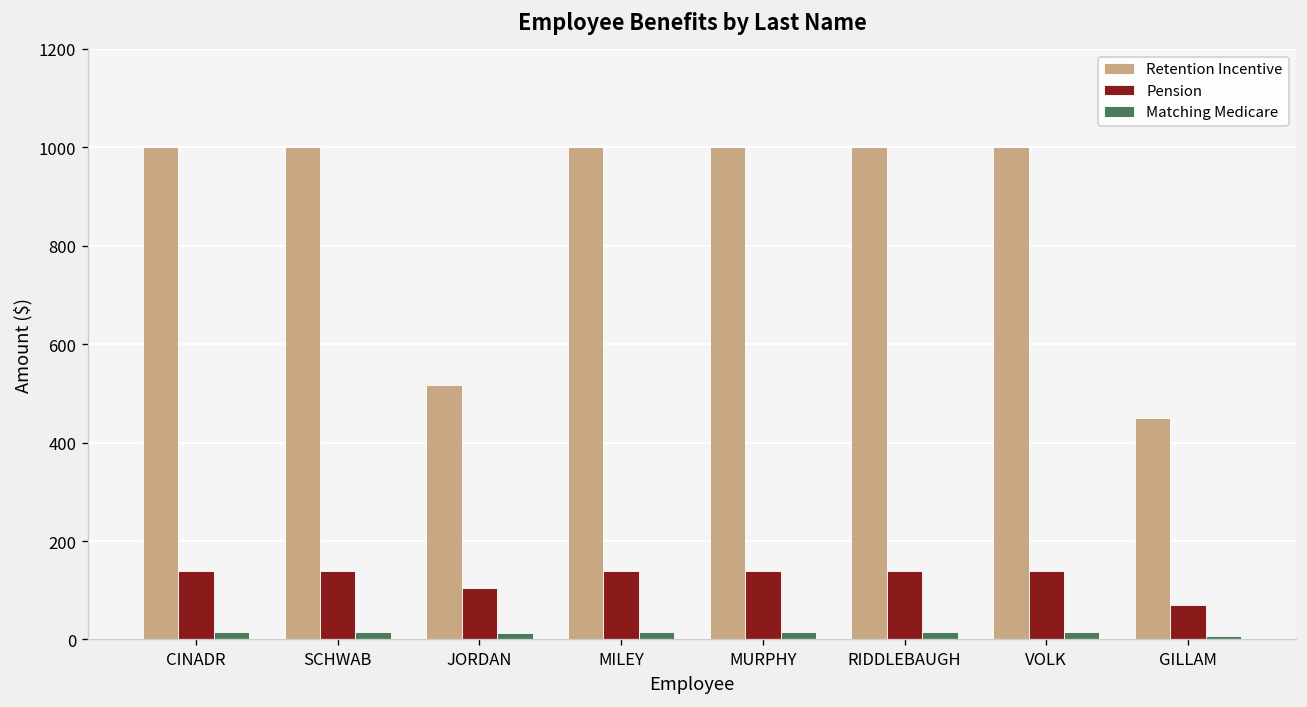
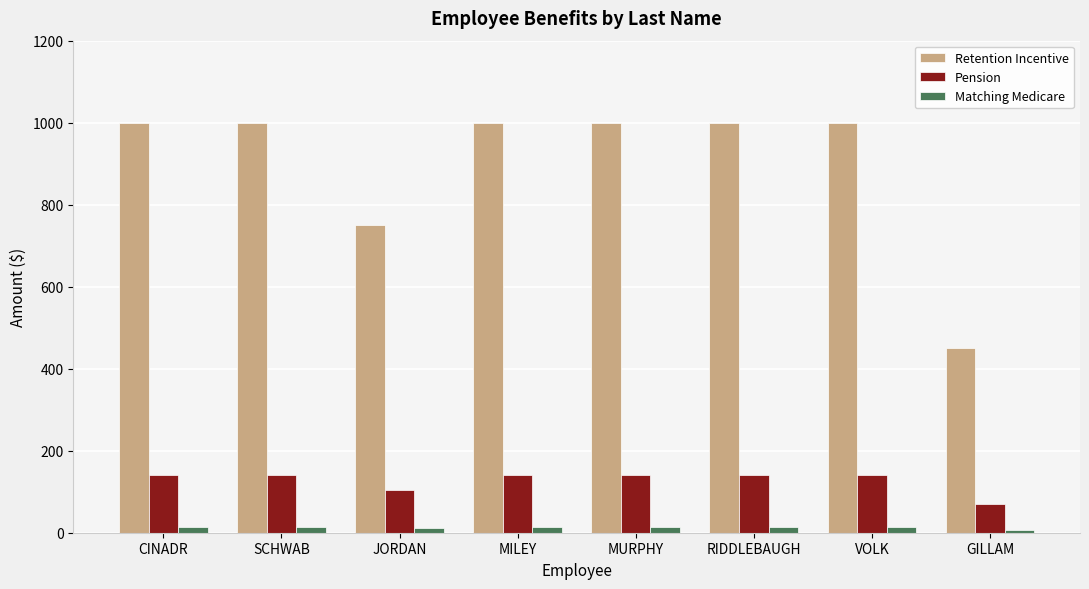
Retention Incentive, JORDAN: 520 -> 750
